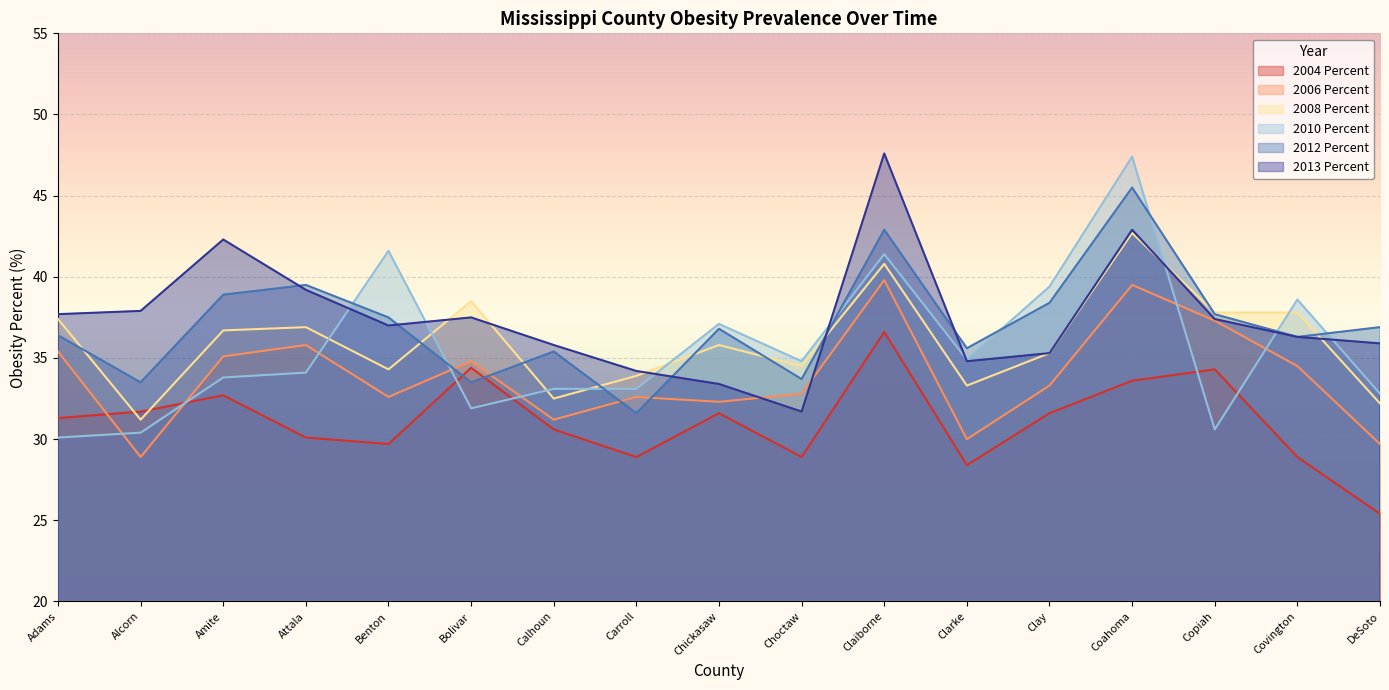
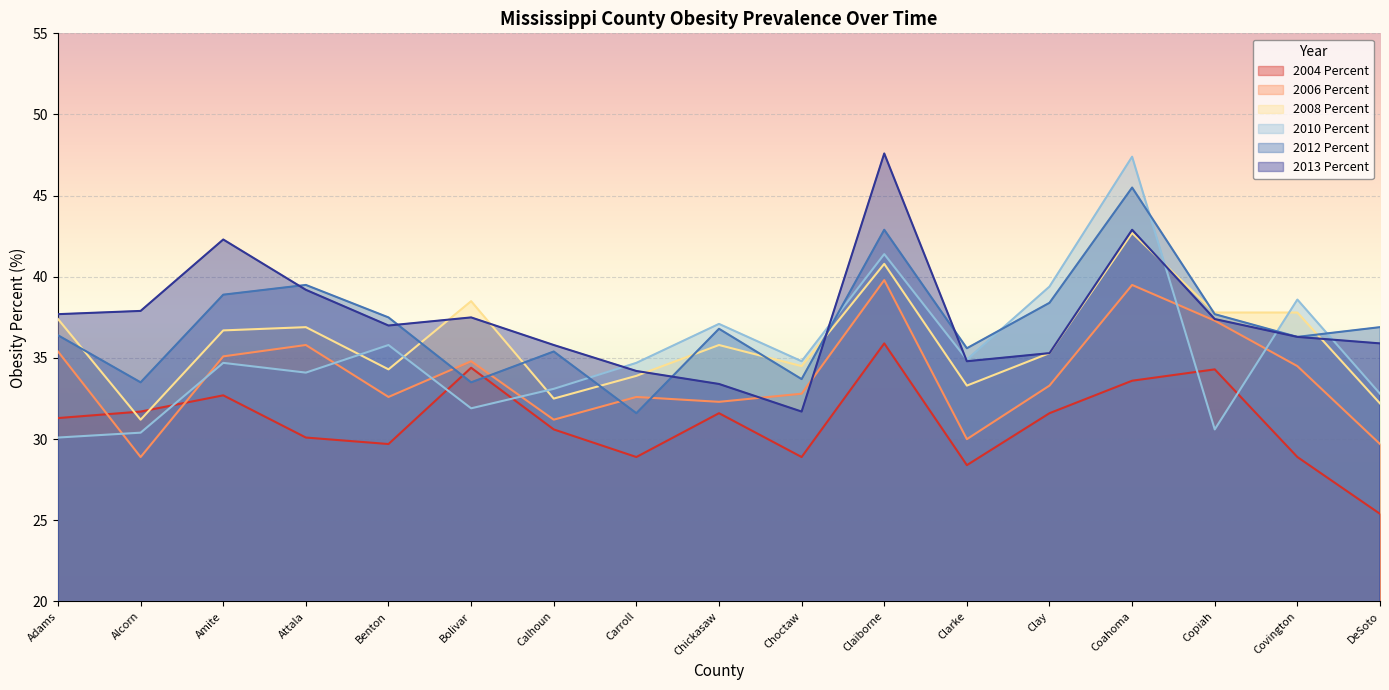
2010 Percent, Amite: 33.8 -> 34.7
2010 Percent, Benton: 41.6 -> 35.8
2010 Percent, Carroll: 33.1 -> 34.7
2004 Percent, Claiborne: 36.6 -> 35.9
